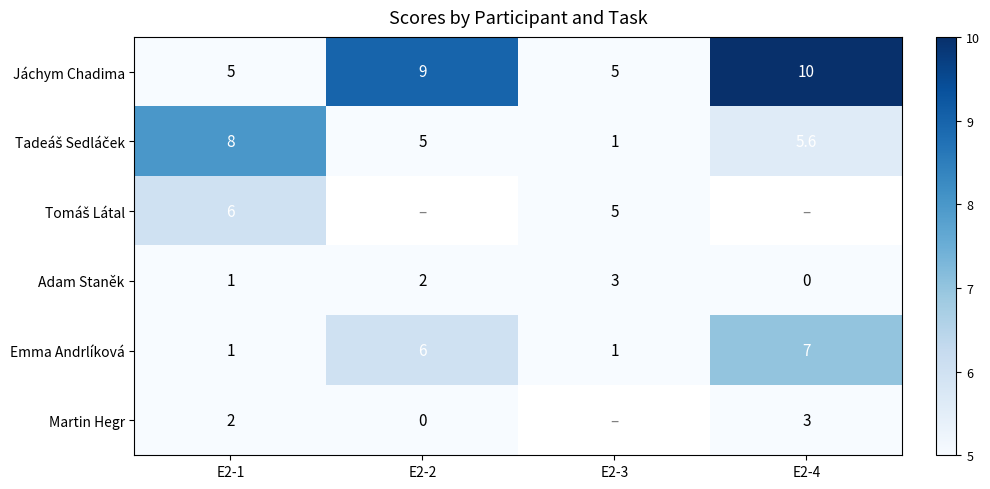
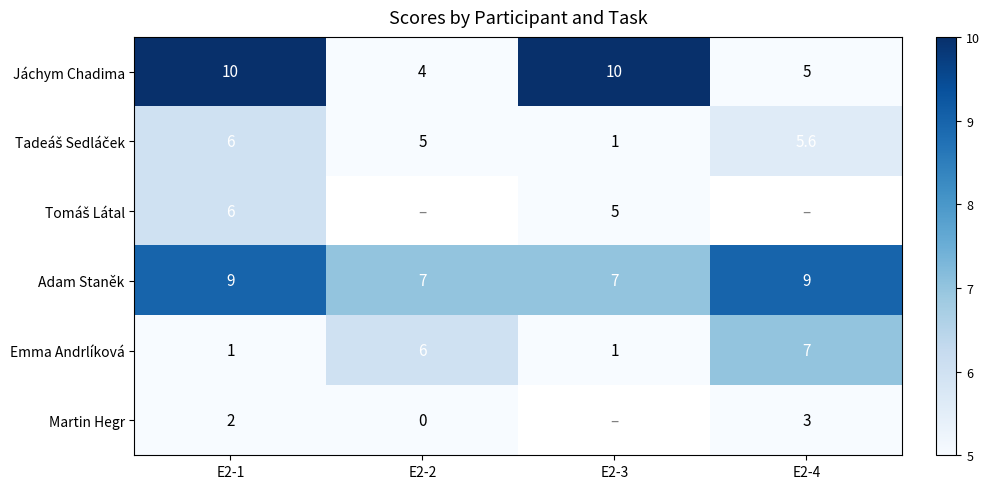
Jáchym Chadima, E2-1: 5 -> 10
Jáchym Chadima, E2-2: 9 -> 4
Jáchym Chadima, E2-3: 5 -> 10
Jáchym Chadima, E2-4: 10 -> 5
Tadeáš Sedláček, E2-1: 8 -> 6
Adam Staněk, E2-1: 1 -> 9
Adam Staněk, E2-2: 2 -> 7
Adam Staněk, E2-3: 3 -> 7
Adam Staněk, E2-4: 0 -> 9
